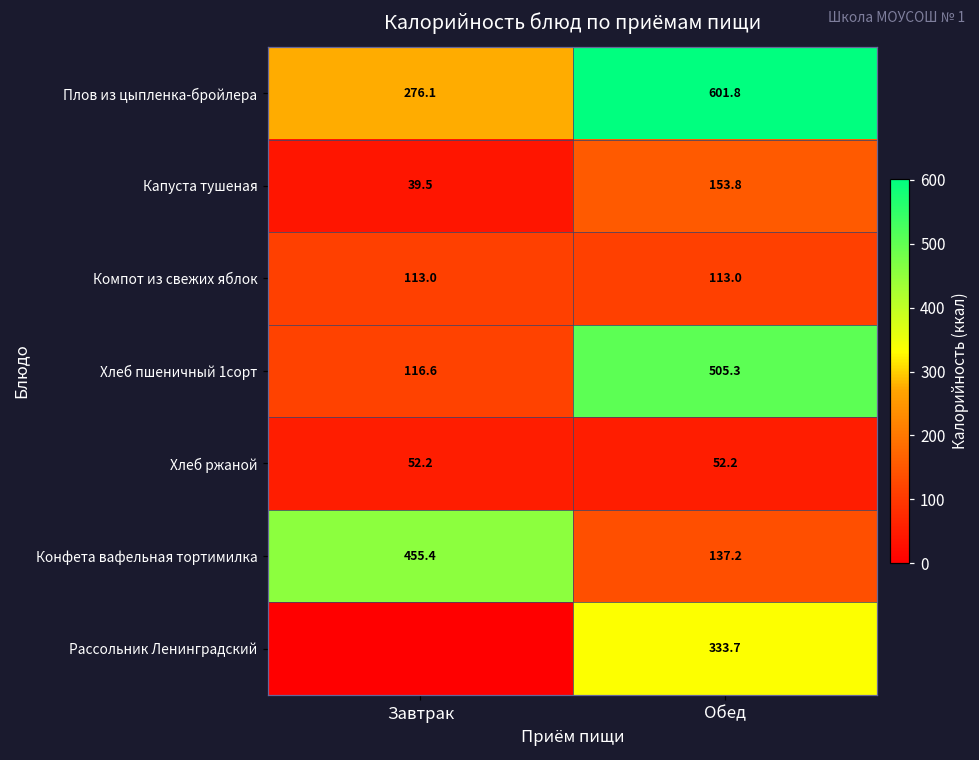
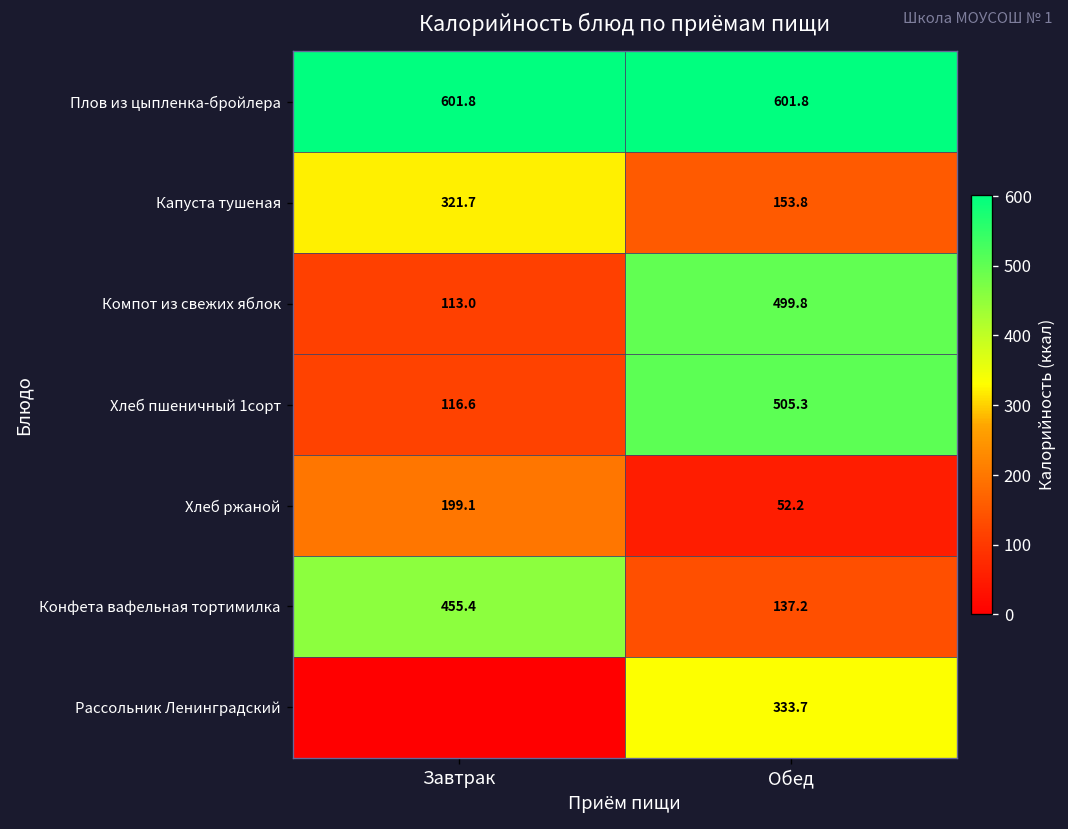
Плов из цыпленка-бройлера, Завтрак: 276.1 -> 601.8
Капуста тушеная, Завтрак: 39.5 -> 321.7
Компот из свежих яблок, Обед: 113.0 -> 499.8
Хлеб ржаной, Завтрак: 52.2 -> 199.1
